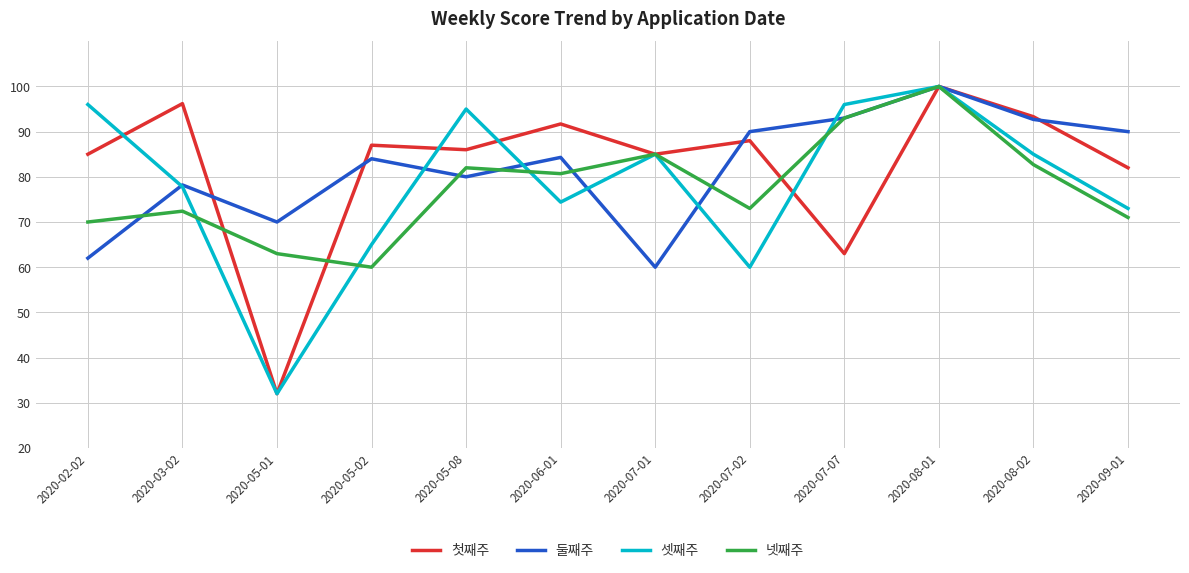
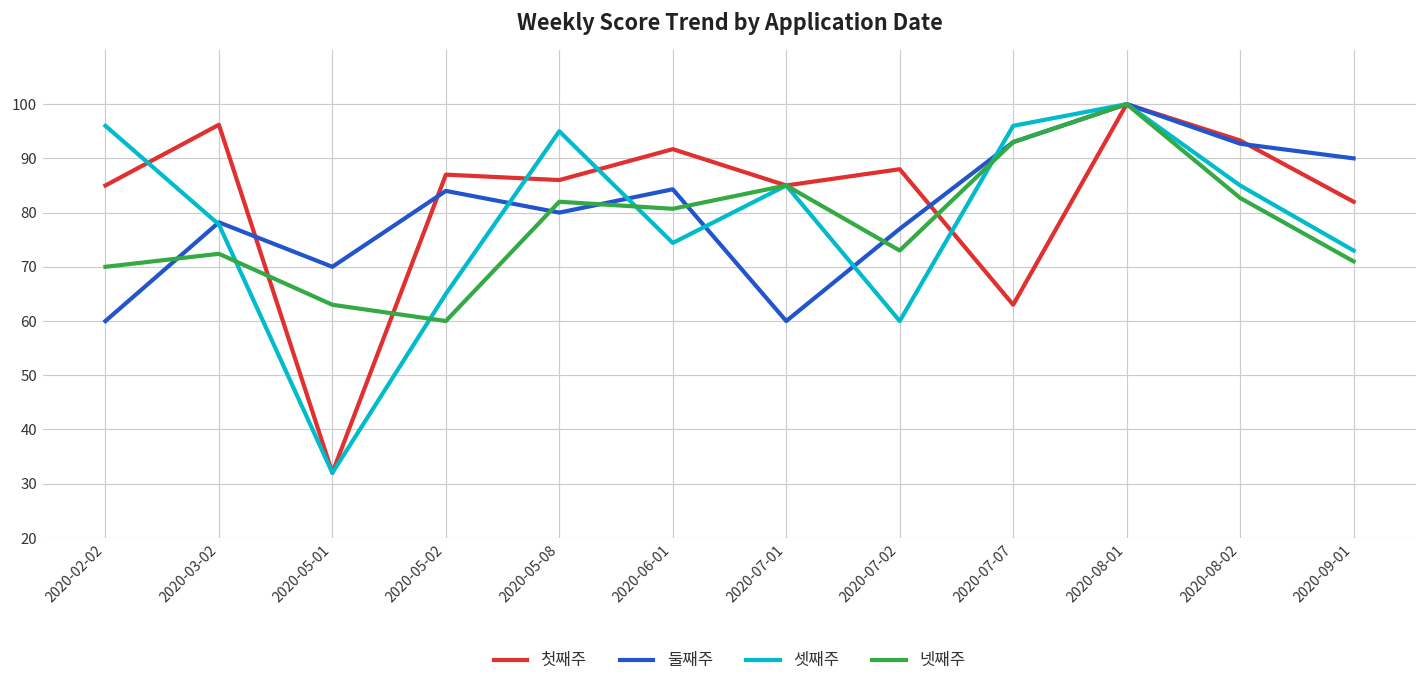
둘째주, 2020-02-02: 62 -> 60
둘째주, 2020-07-02: 90 -> 77
